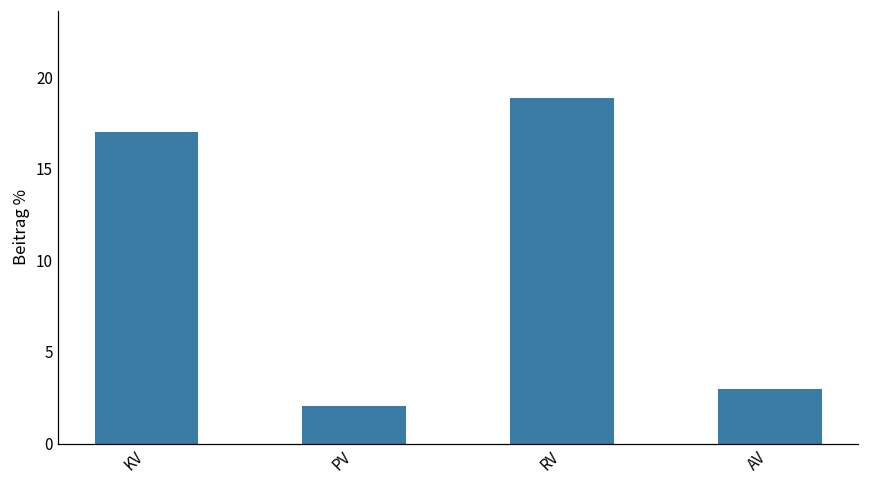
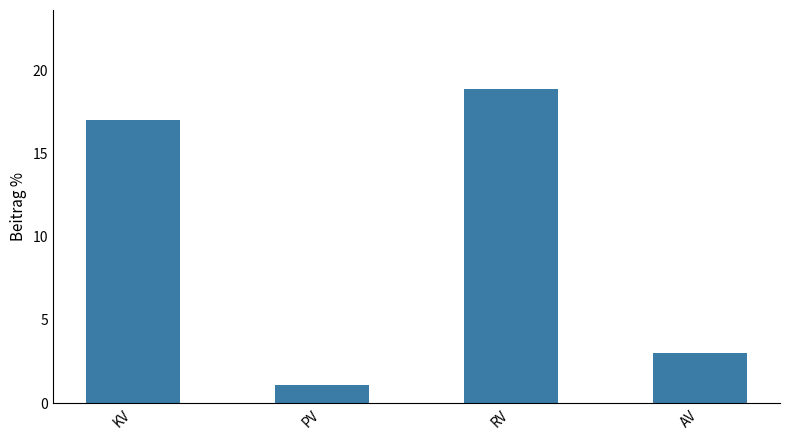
PV: 2.1 -> 1.1
